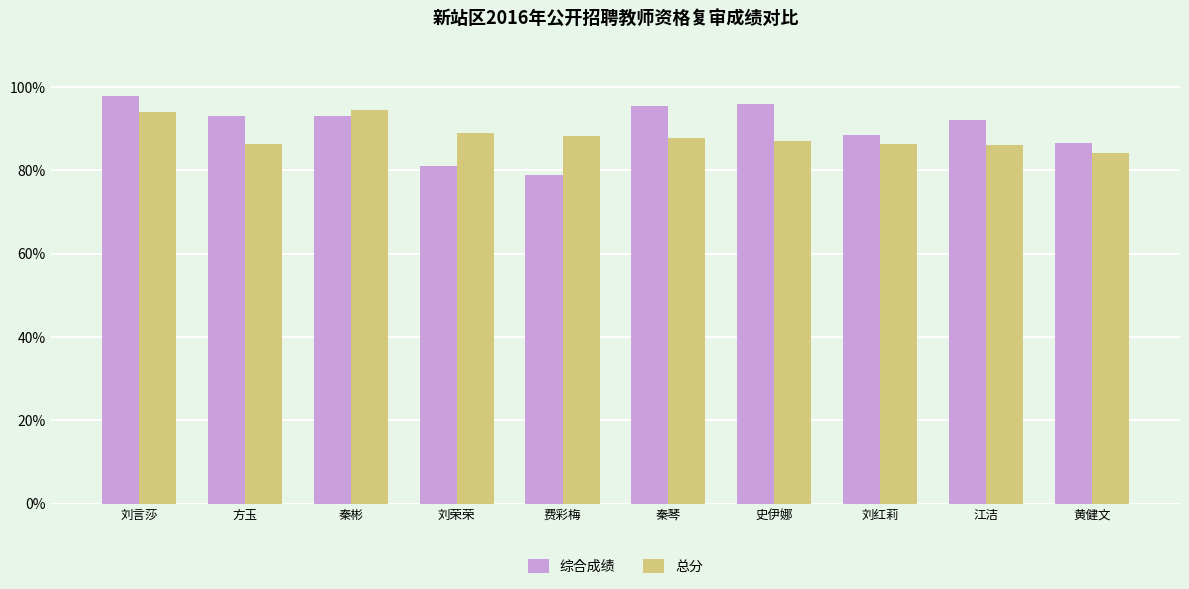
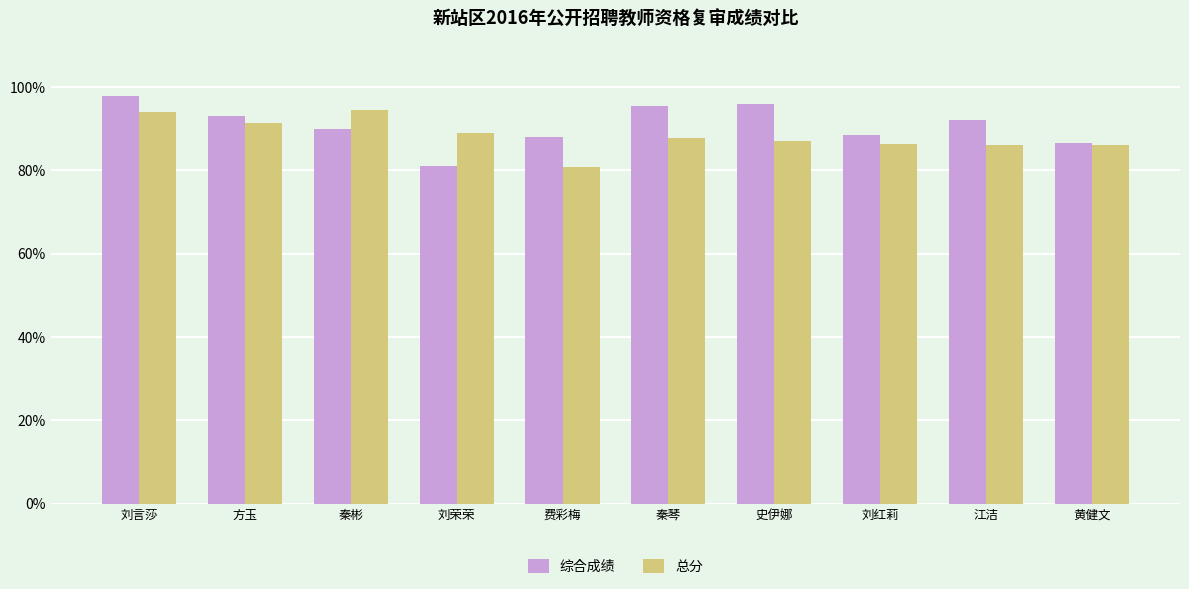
总分, 方玉: 86% -> 92%
综合成绩, 秦彬: 93% -> 90%
综合成绩, 费彩梅: 79% -> 88%
总分, 费彩梅: 88% -> 81%
总分, 黄健文: 84% -> 86%
